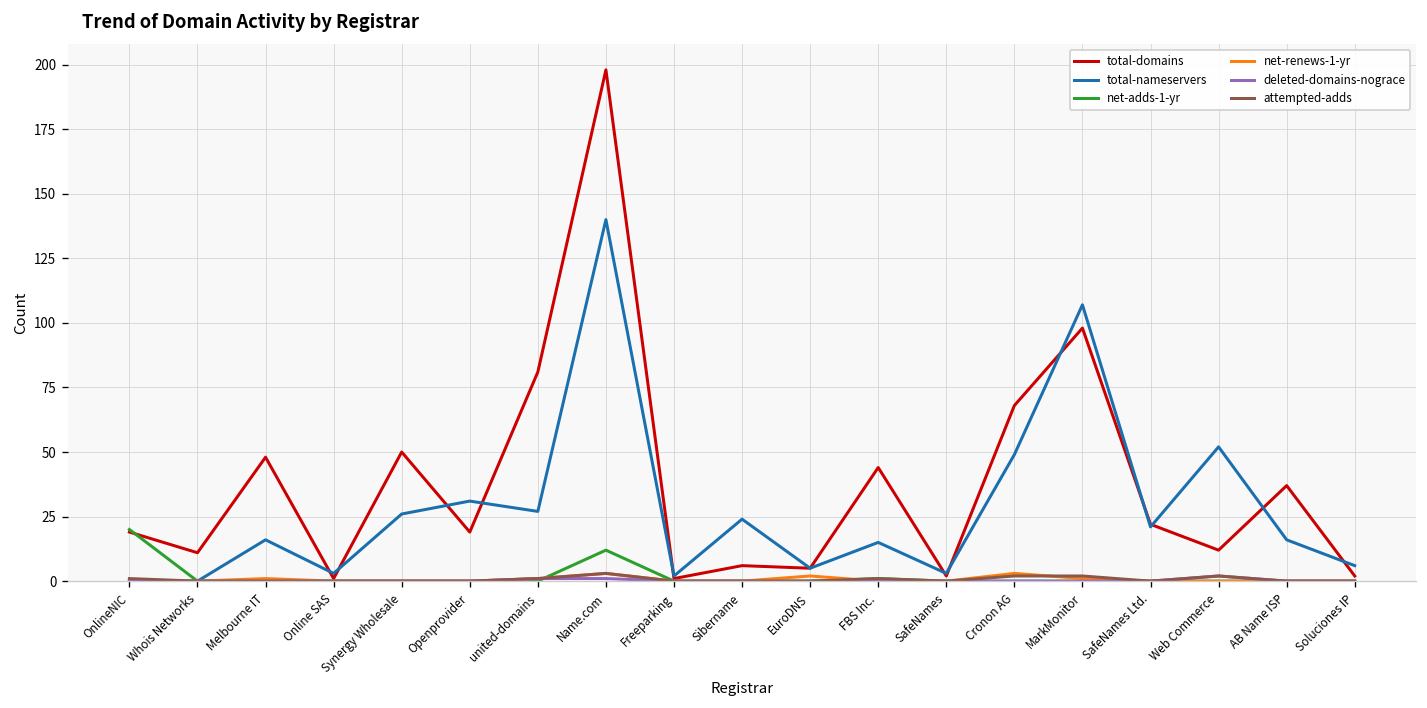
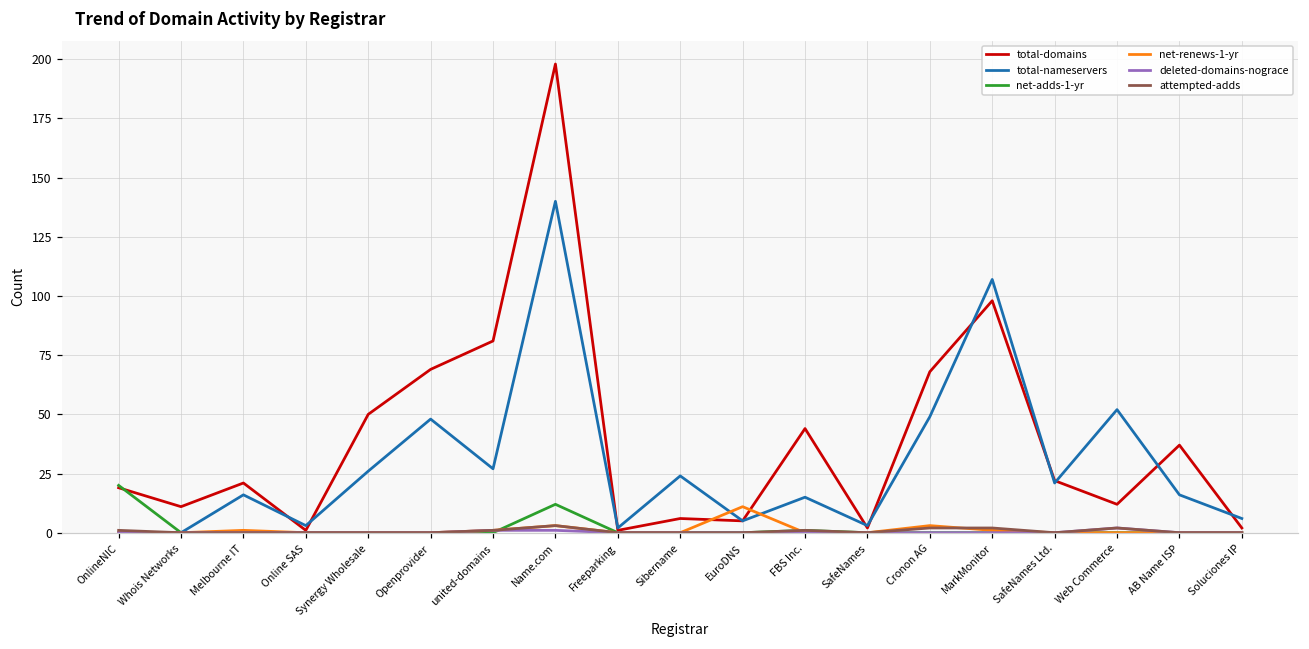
total-domains, Melbourne IT: 48 -> 21
total-domains, Openprovider: 19 -> 69
total-nameservers, Openprovider: 31 -> 48
net-renews-1-yr, EuroDNS: 2 -> 11
